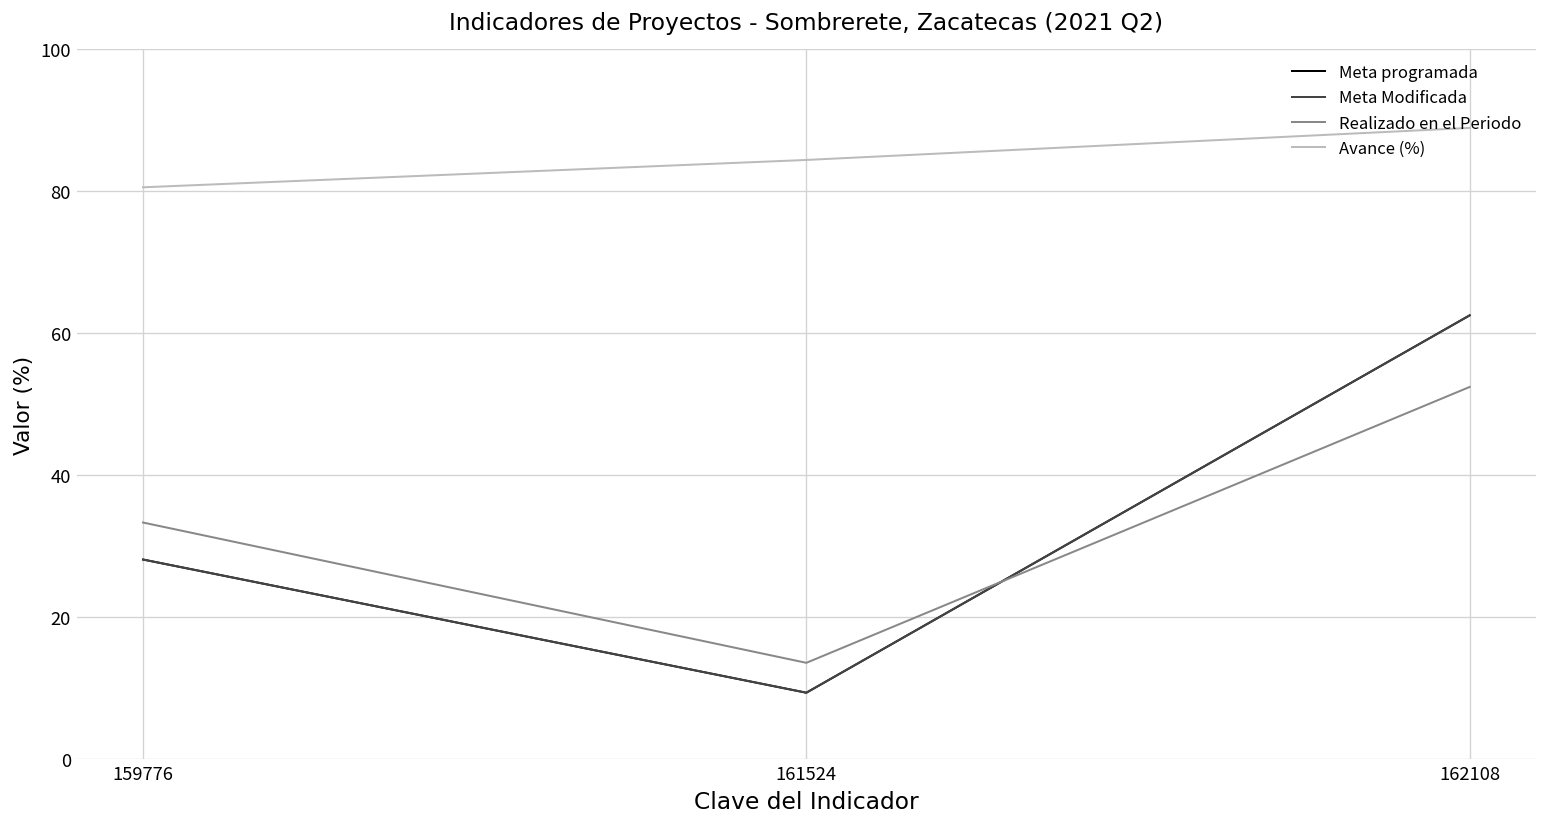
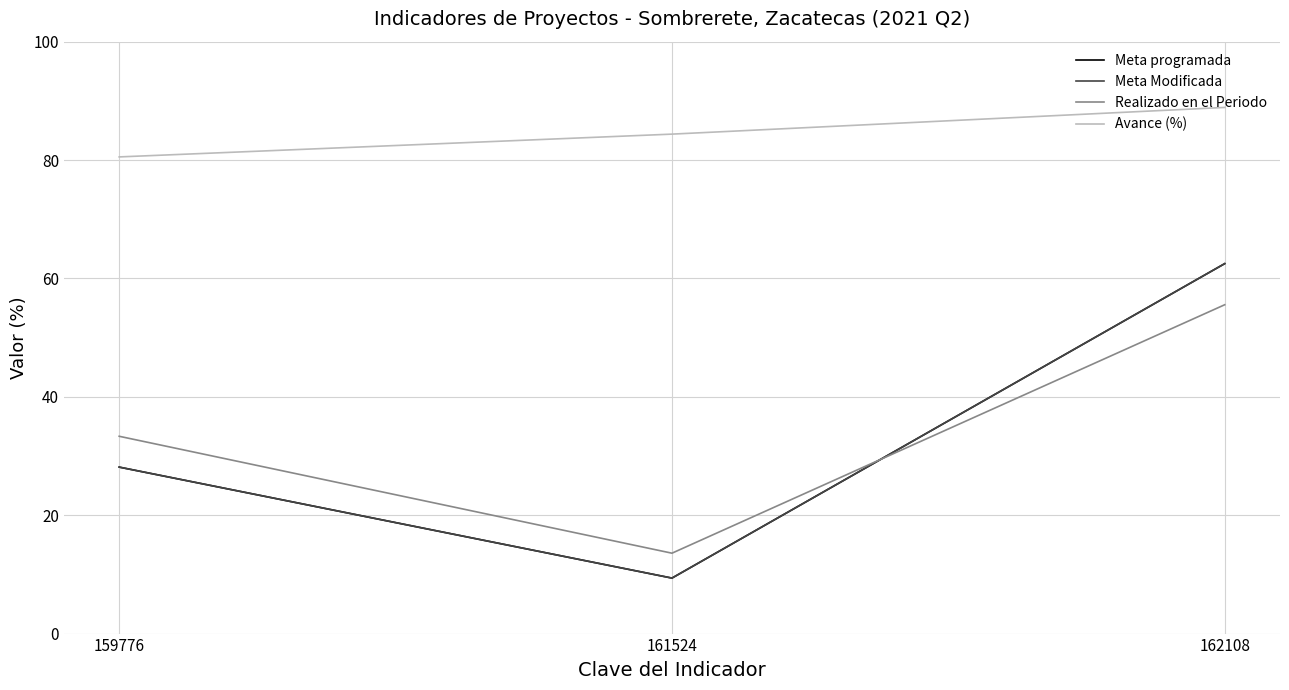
Realizado en el Periodo, 162108: 52 -> 56
